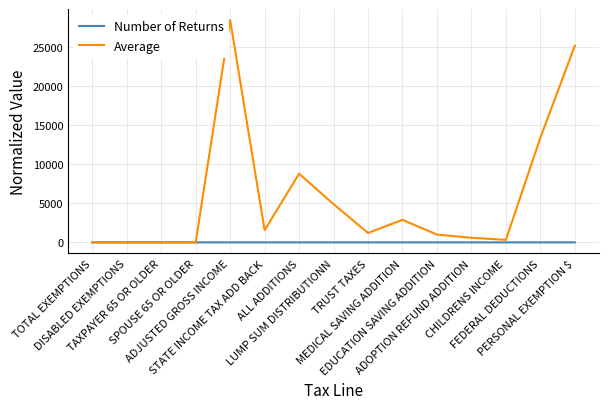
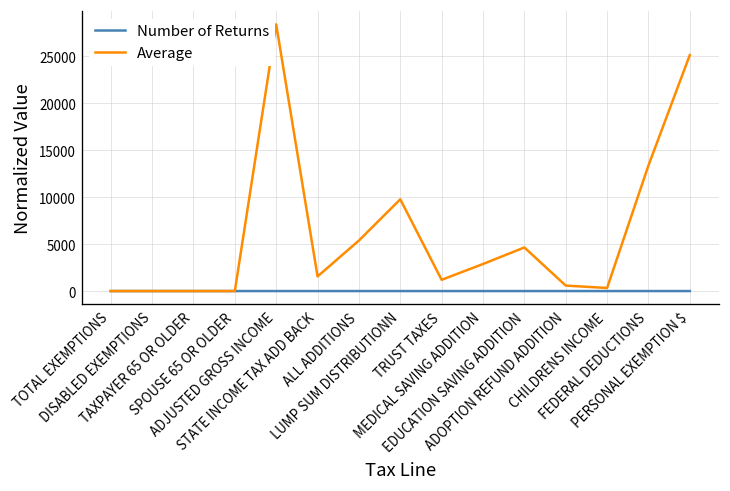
Average, ALL ADDITIONS: 9000 -> 5000
Average, LUMP SUM DISTRIBUTIONN: 5000 -> 10000
Average, EDUCATION SAVING ADDITION: 1000 -> 5000
